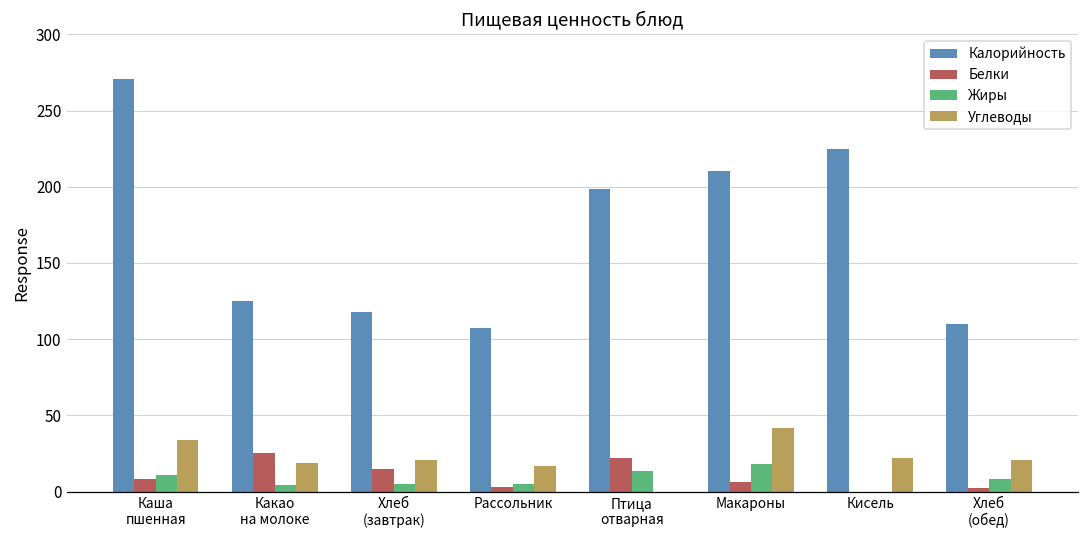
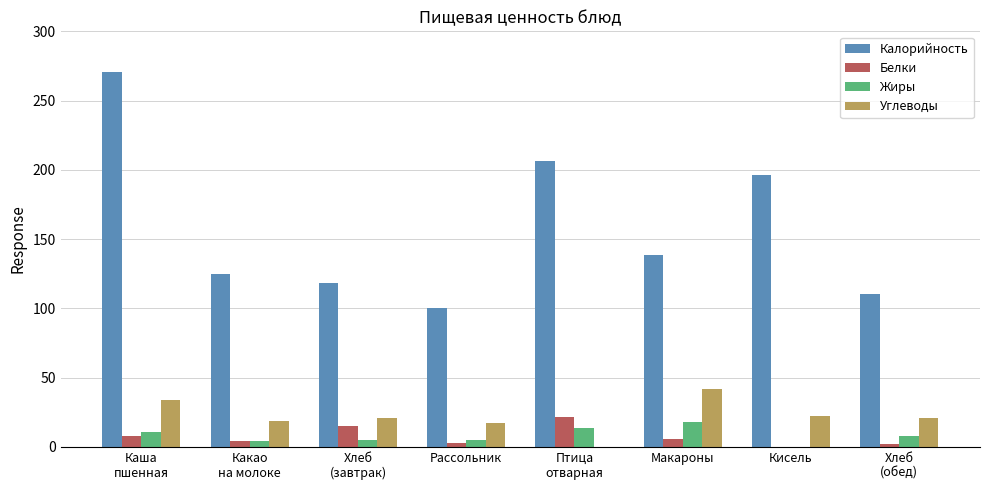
Белки, Какао на молоке: 25 -> 4
Калорийность, Рассольник: 107 -> 100
Калорийность, Птица отварная: 198 -> 207
Калорийность, Макароны: 210 -> 139
Калорийность, Кисель: 225 -> 196
